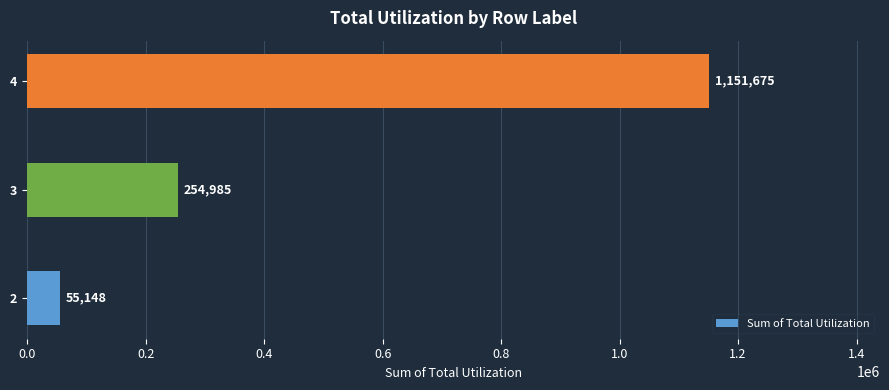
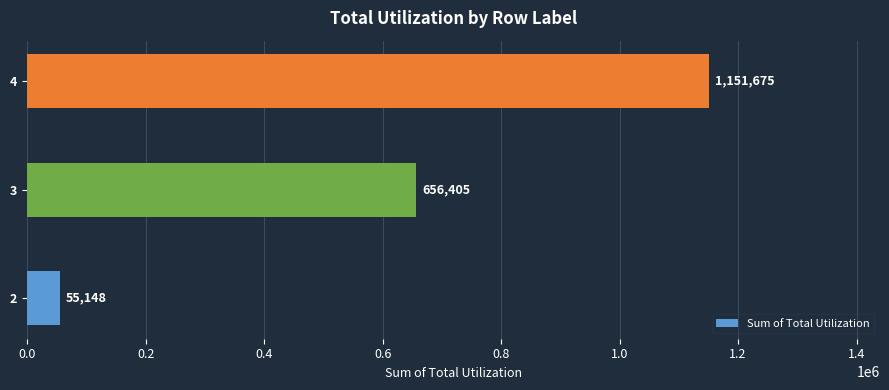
3: 254,985 -> 656,405
